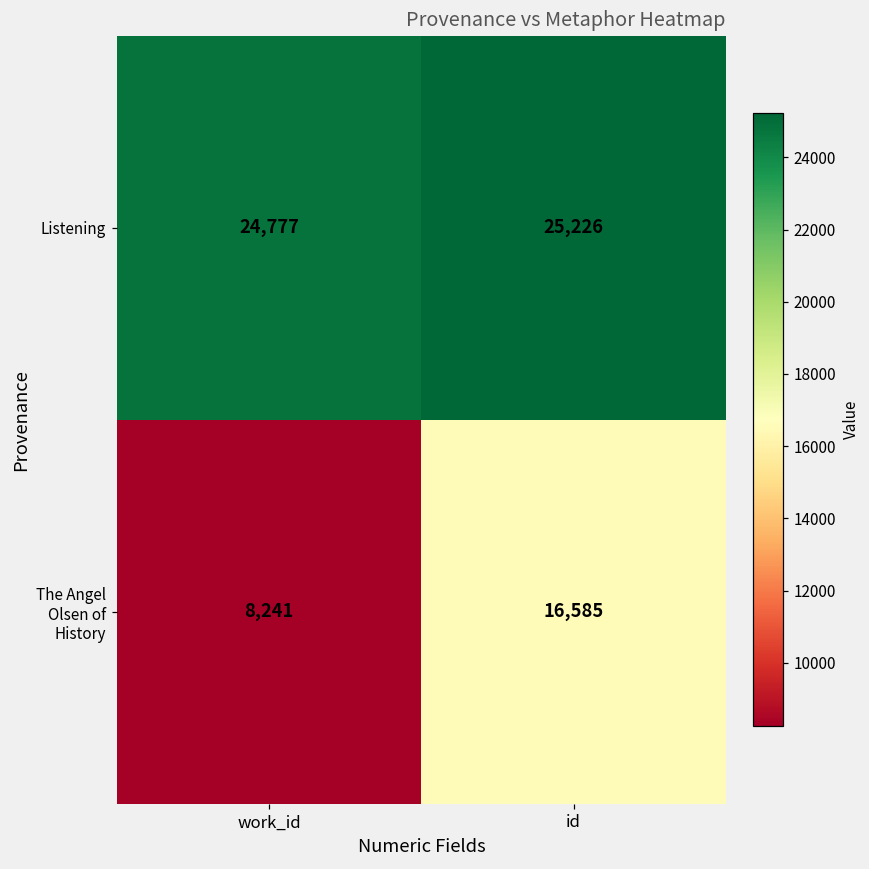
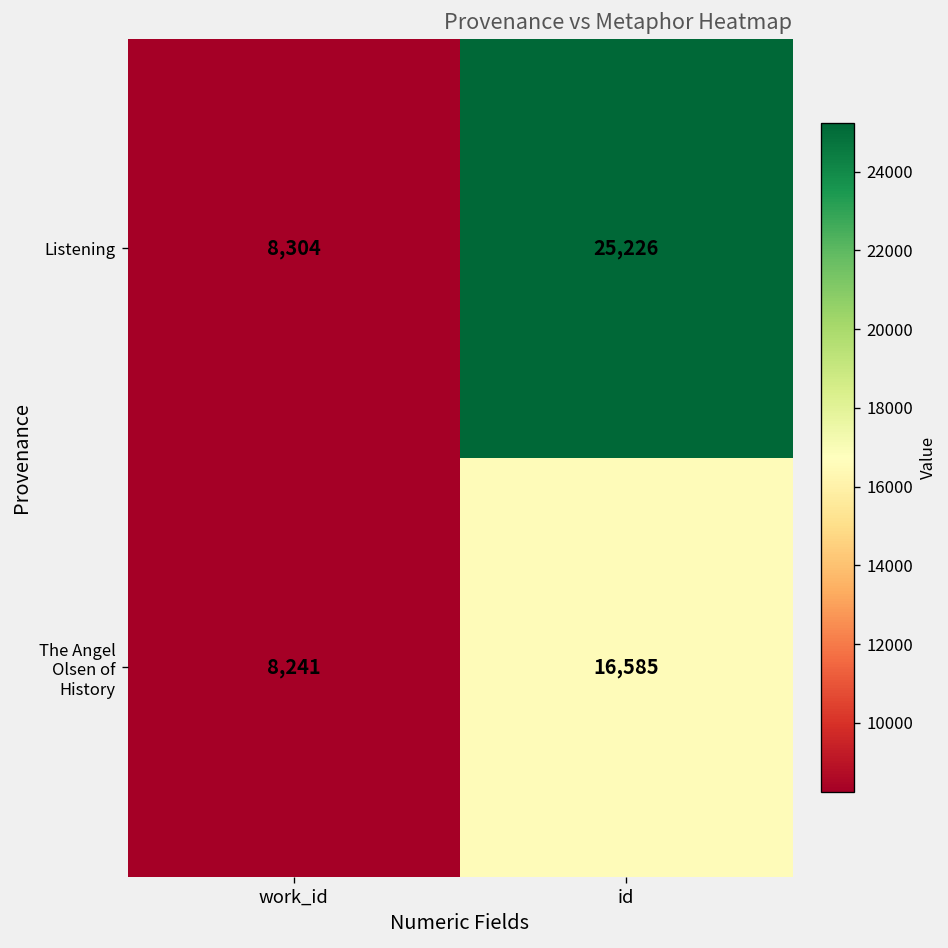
Listening, work_id: 24,777 -> 8,304
